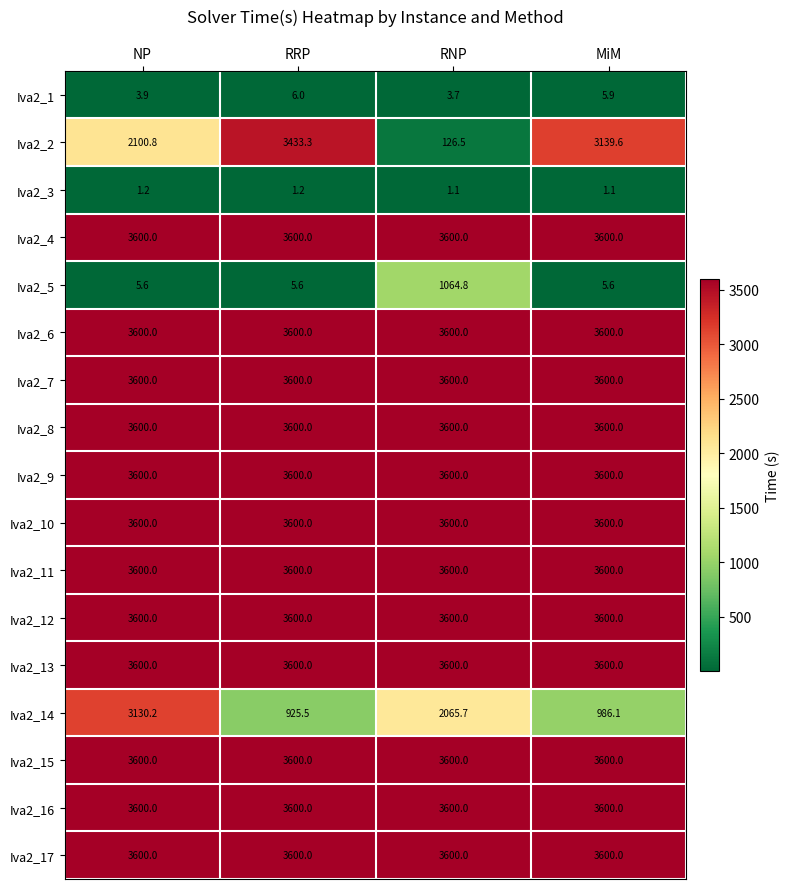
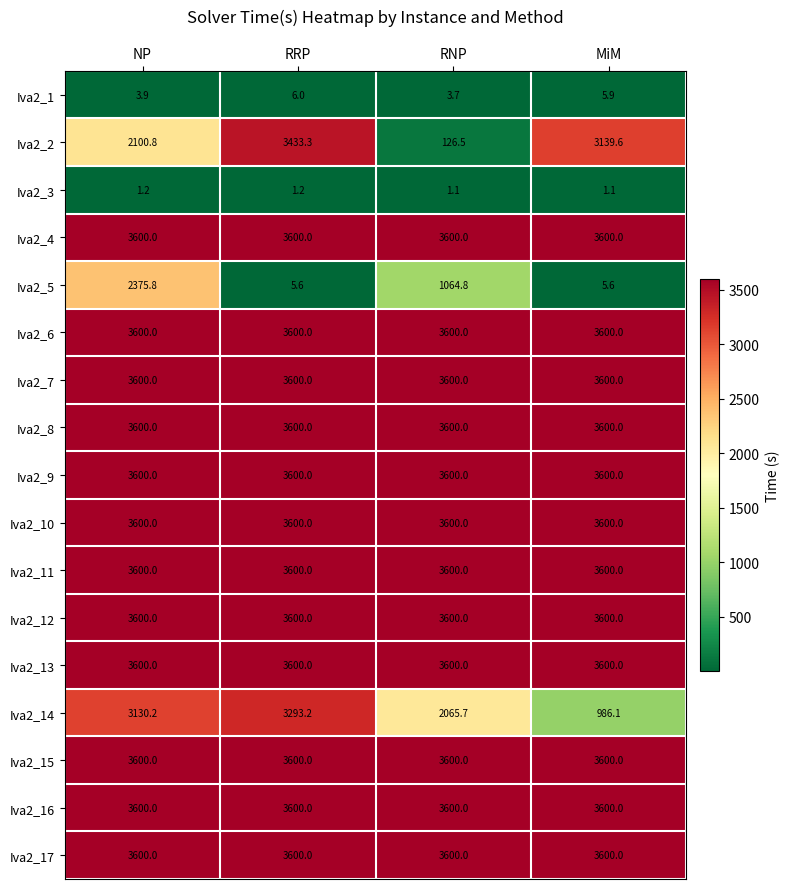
Iva2_5, NP: 5.6 -> 2375.8
Iva2_14, RRP: 925.5 -> 3293.2
